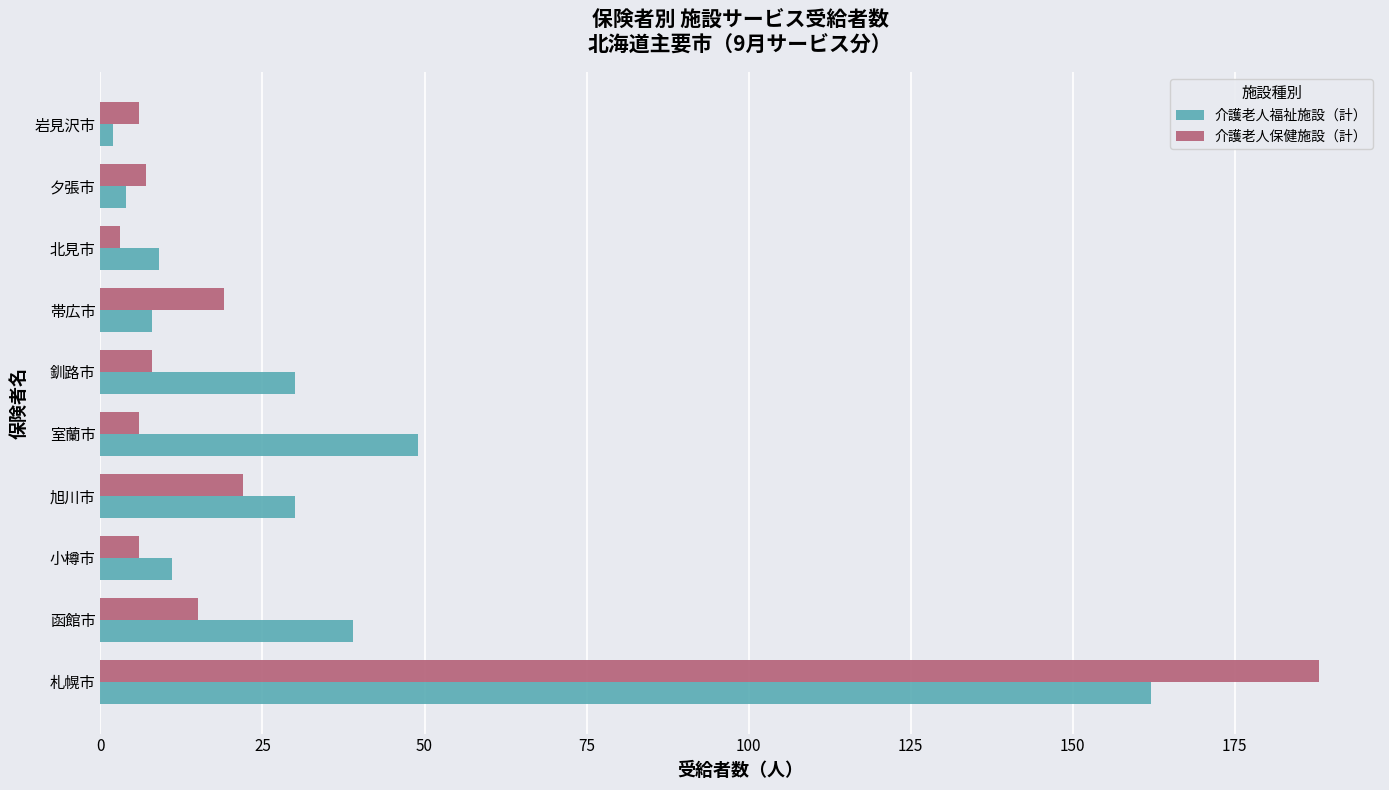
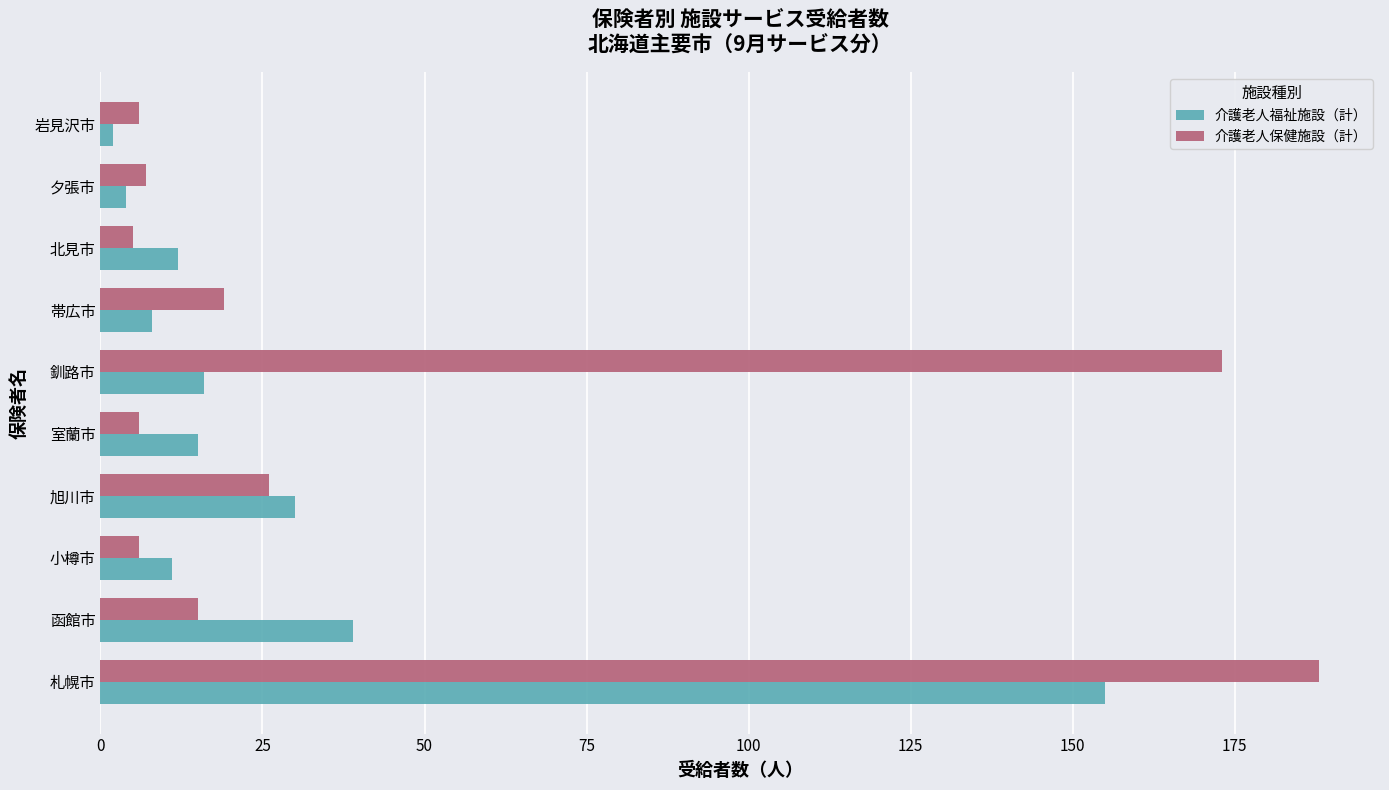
介護老人保健施設（計）, 北見市: 3 -> 5
介護老人福祉施設（計）, 北見市: 9 -> 12
介護老人保健施設（計）, 釧路市: 8 -> 173
介護老人福祉施設（計）, 釧路市: 30 -> 16
介護老人福祉施設（計）, 室蘭市: 49 -> 15
介護老人保健施設（計）, 旭川市: 22 -> 26
介護老人福祉施設（計）, 札幌市: 162 -> 155
